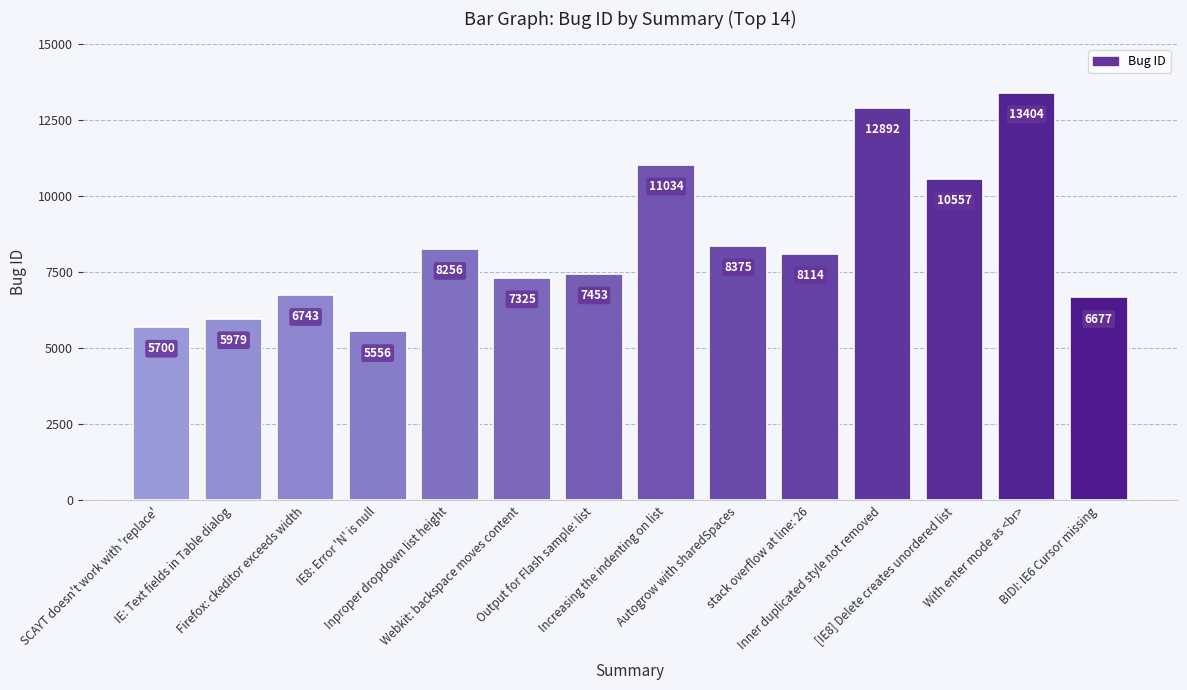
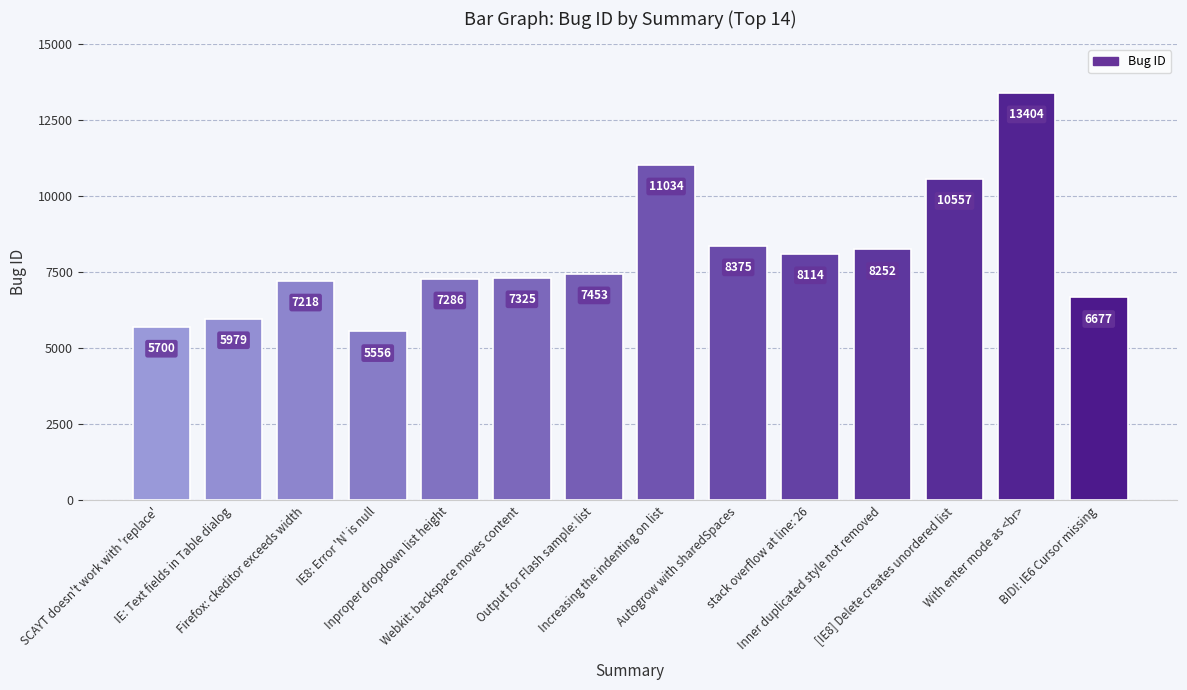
Firefox: ckeditor exceeds width: 6743 -> 7218
Inproper dropdown list height: 8256 -> 7286
Inner duplicated style not removed: 12892 -> 8252
